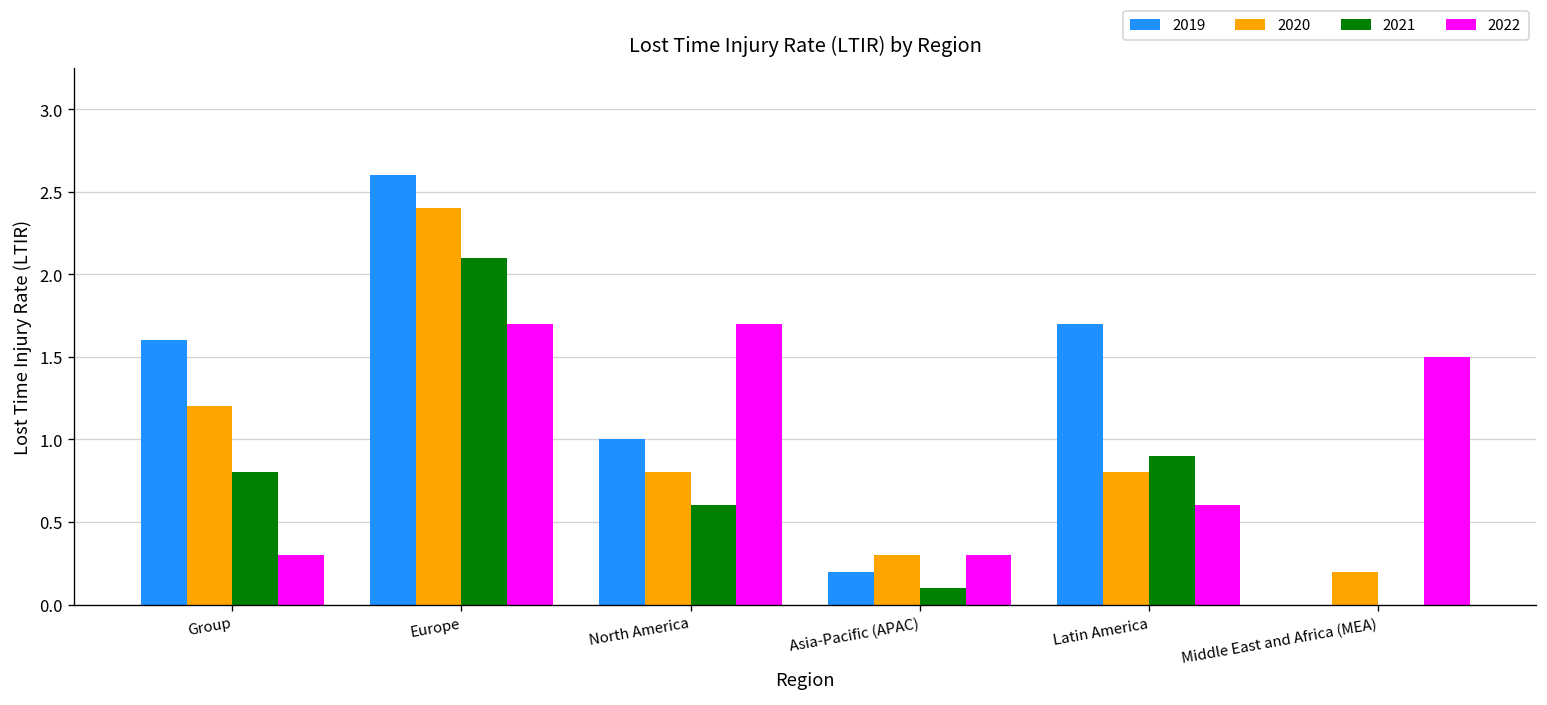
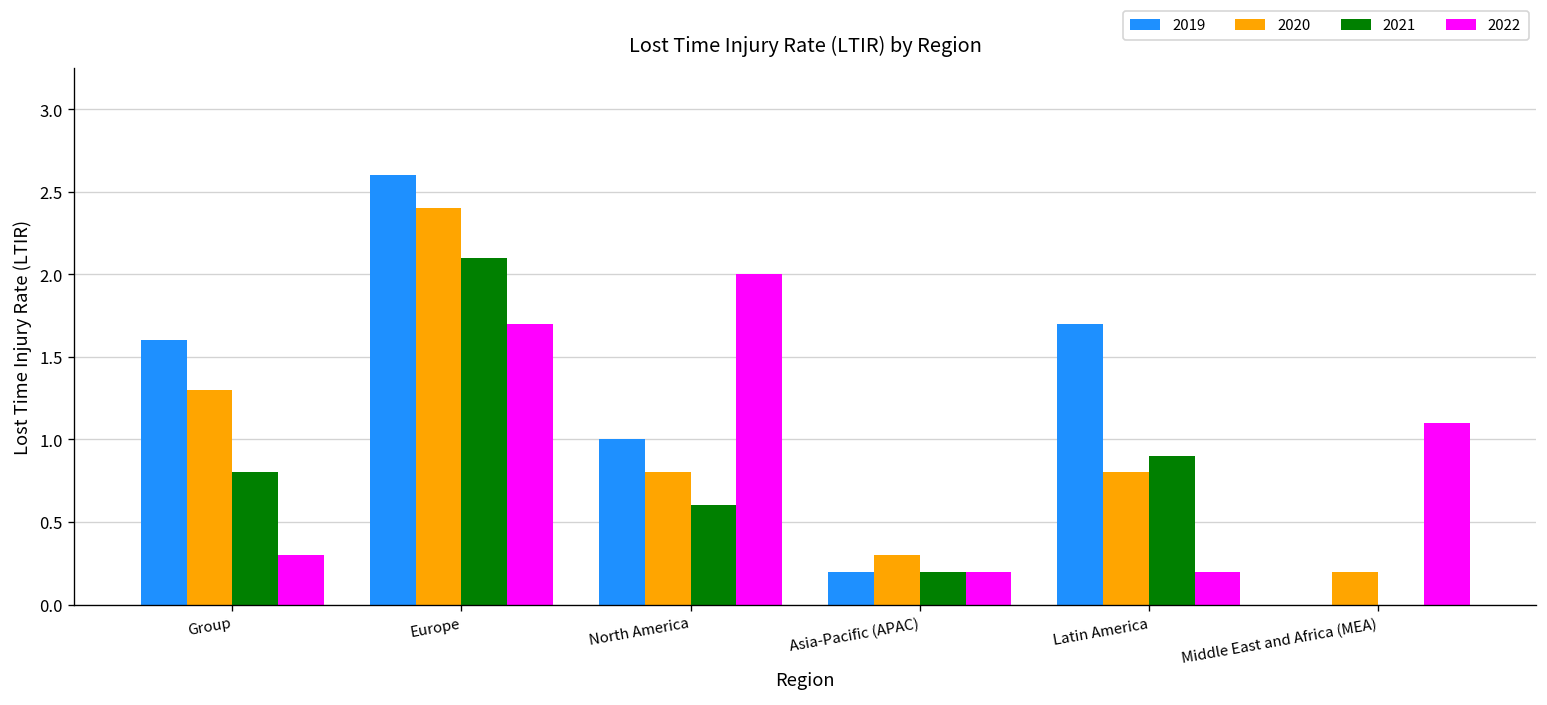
2020, Group: 1.2 -> 1.3
2022, North America: 1.7 -> 2.0
2021, Asia-Pacific (APAC): 0.1 -> 0.2
2022, Asia-Pacific (APAC): 0.3 -> 0.2
2022, Latin America: 0.6 -> 0.2
2022, Middle East and Africa (MEA): 1.5 -> 1.1
